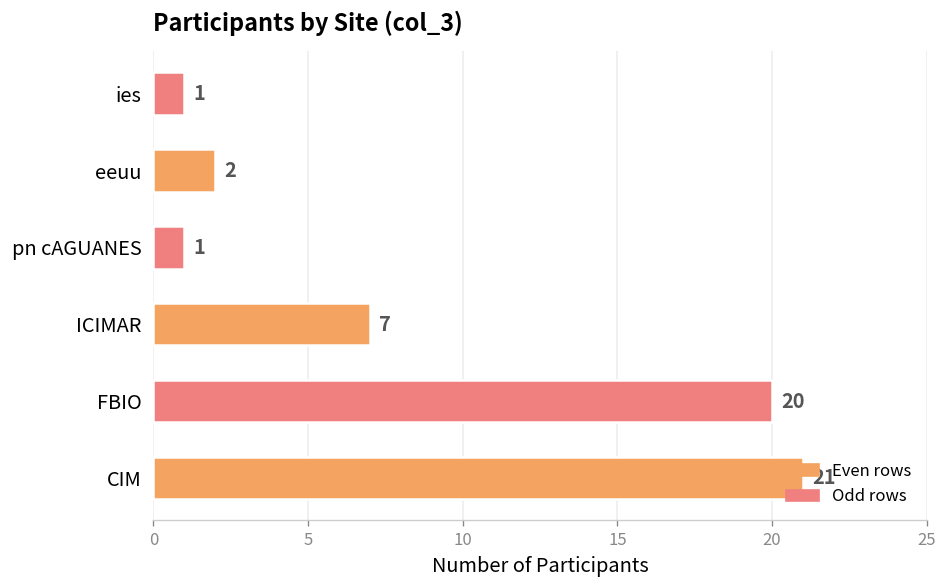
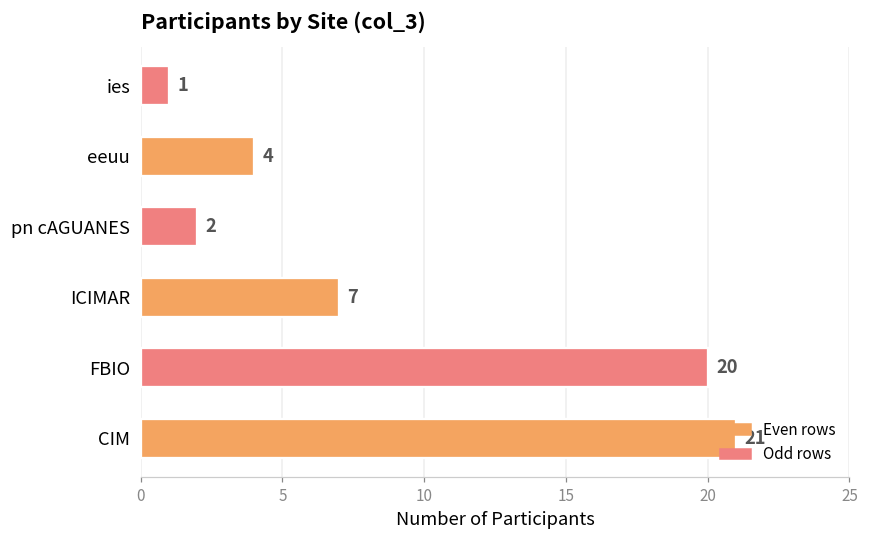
eeuu: 2 -> 4
pn cAGUANES: 1 -> 2
